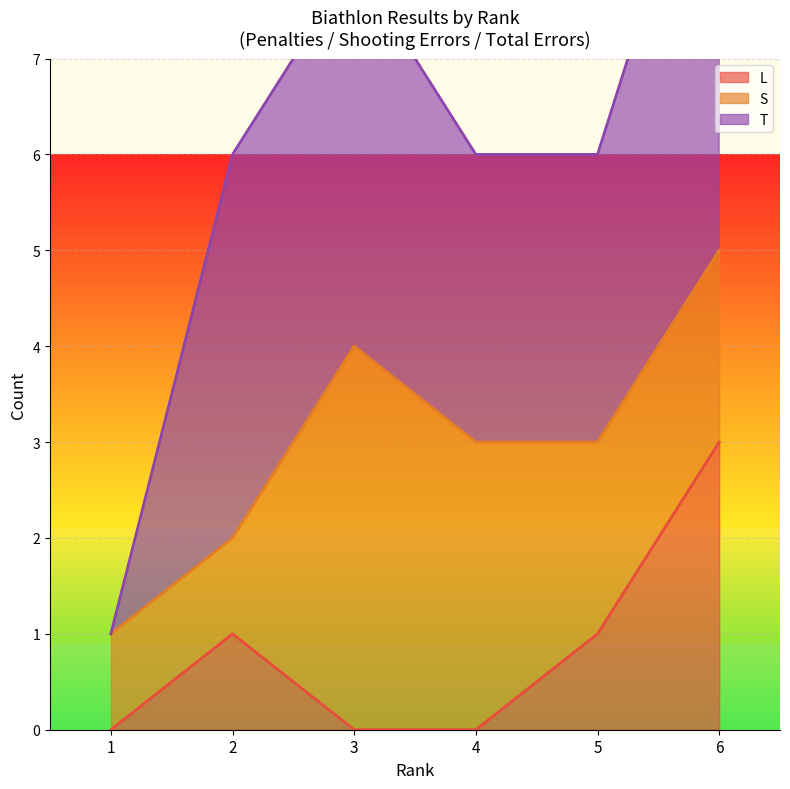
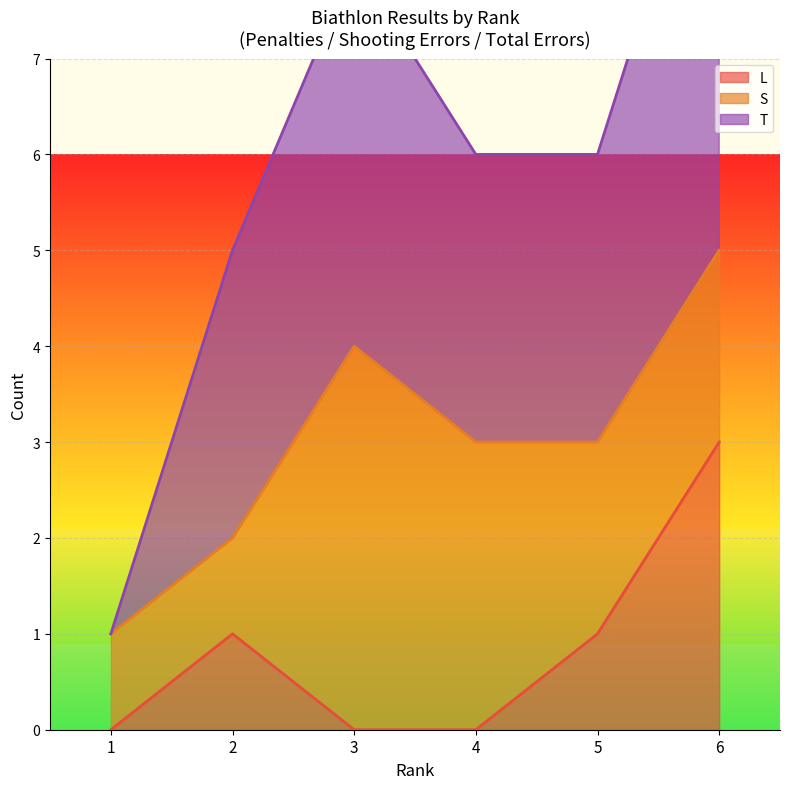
T, 2: 4 -> 3
